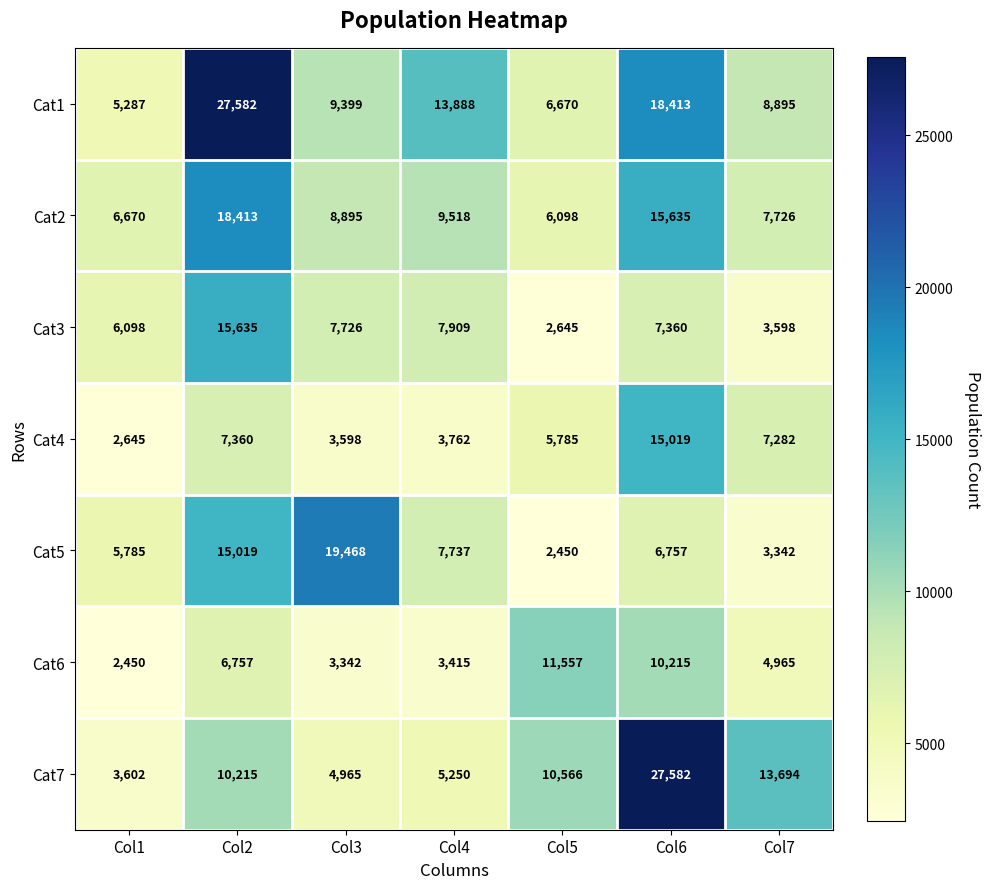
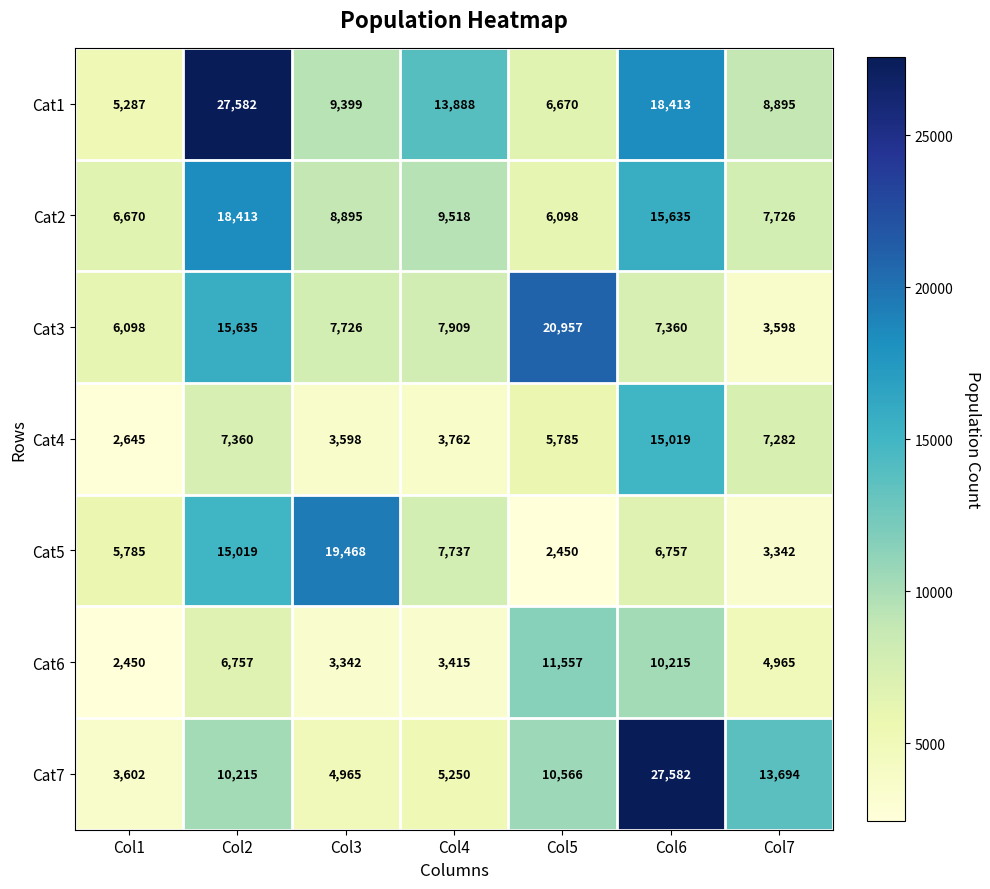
Cat3, Col5: 2,645 -> 20,957
